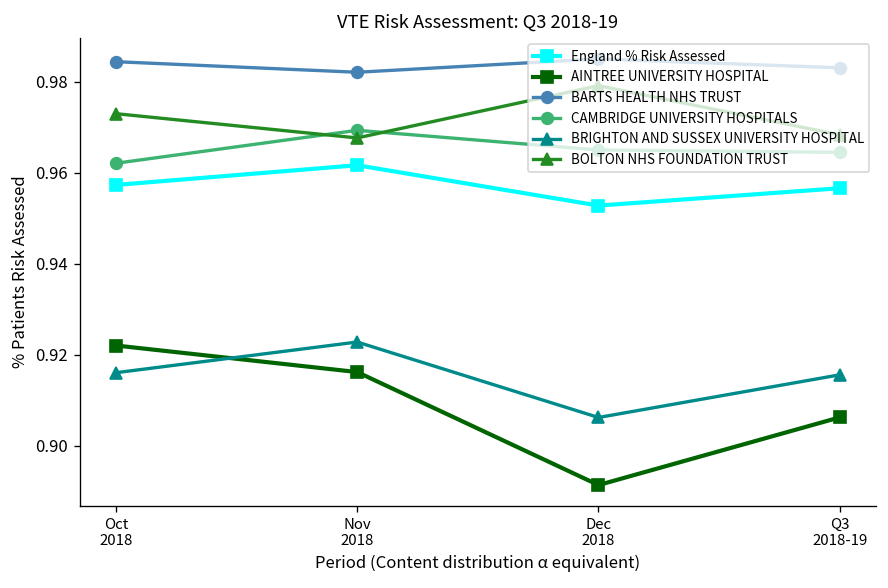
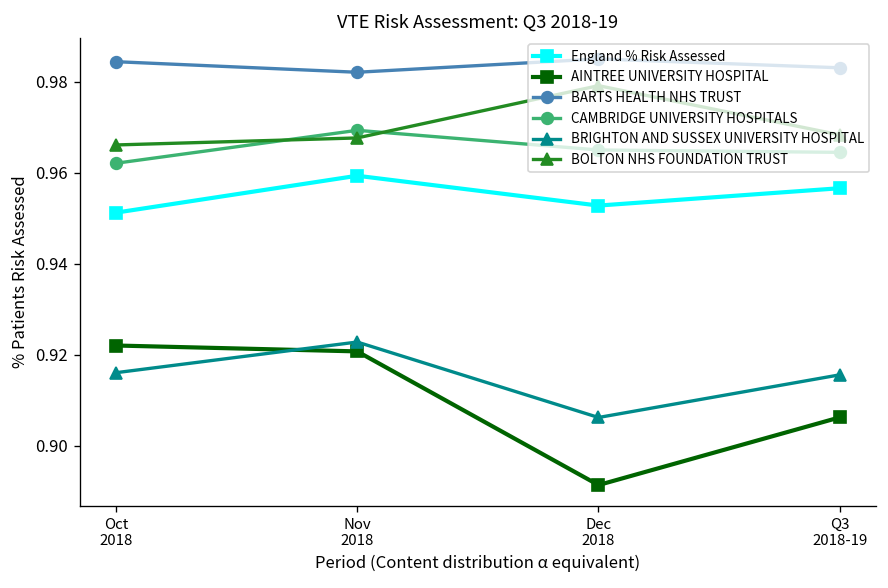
England % Risk Assessed, Oct 2018: 0.957 -> 0.951
BOLTON NHS FOUNDATION TRUST, Oct 2018: 0.973 -> 0.966
England % Risk Assessed, Nov 2018: 0.962 -> 0.959
AINTREE UNIVERSITY HOSPITAL, Nov 2018: 0.916 -> 0.921
